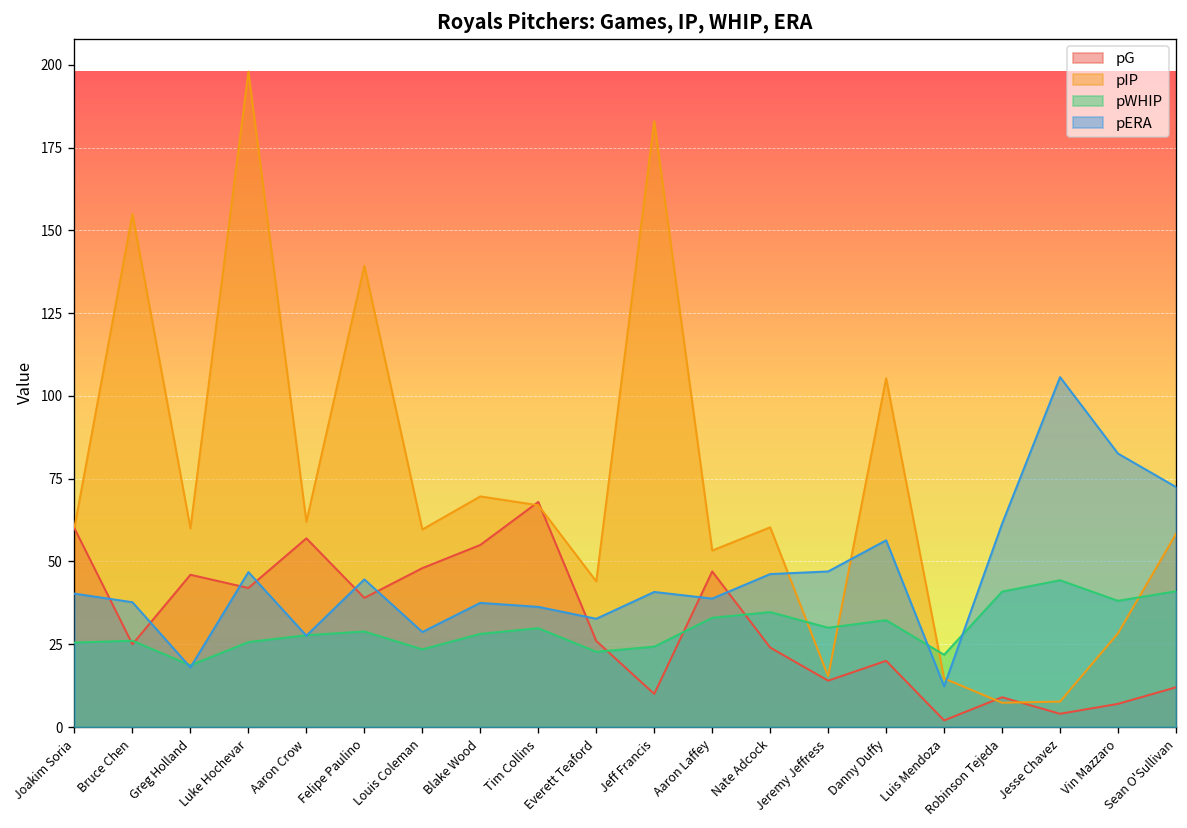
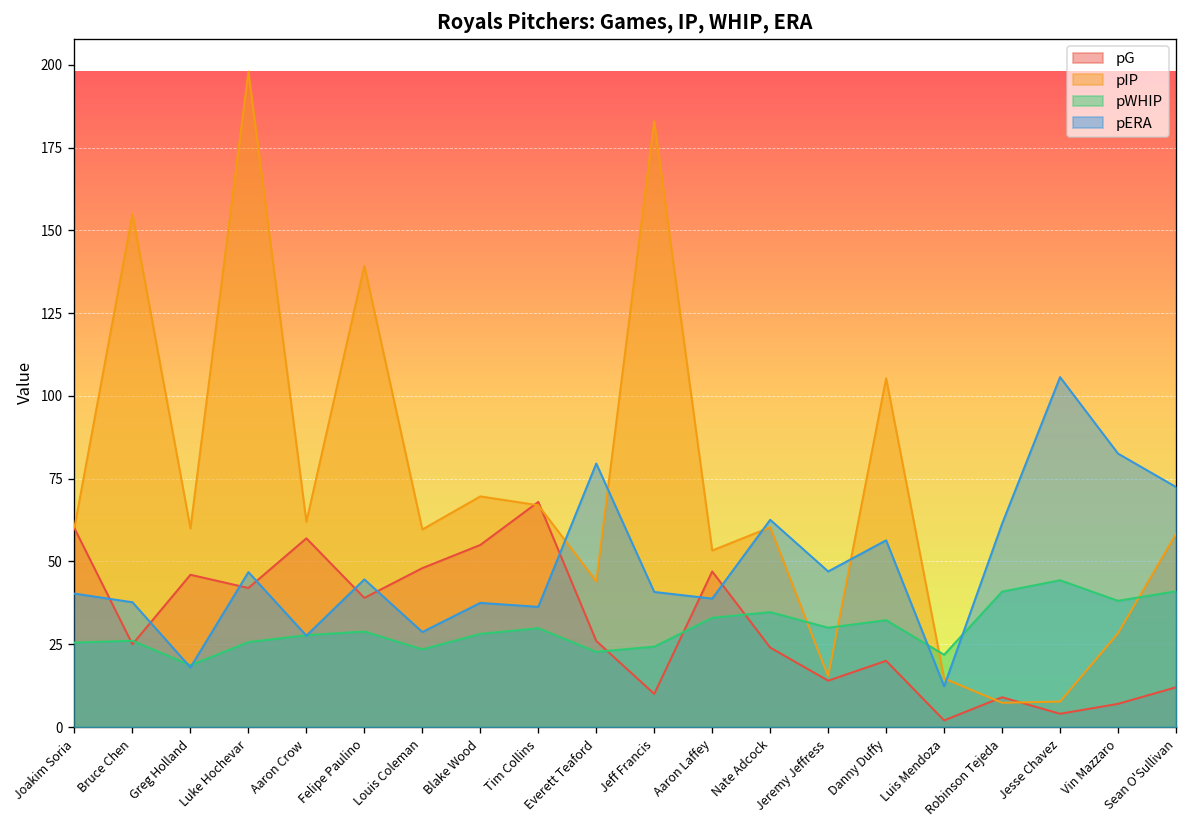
pERA, Everett Teaford: 33 -> 80
pERA, Nate Adcock: 46 -> 63
